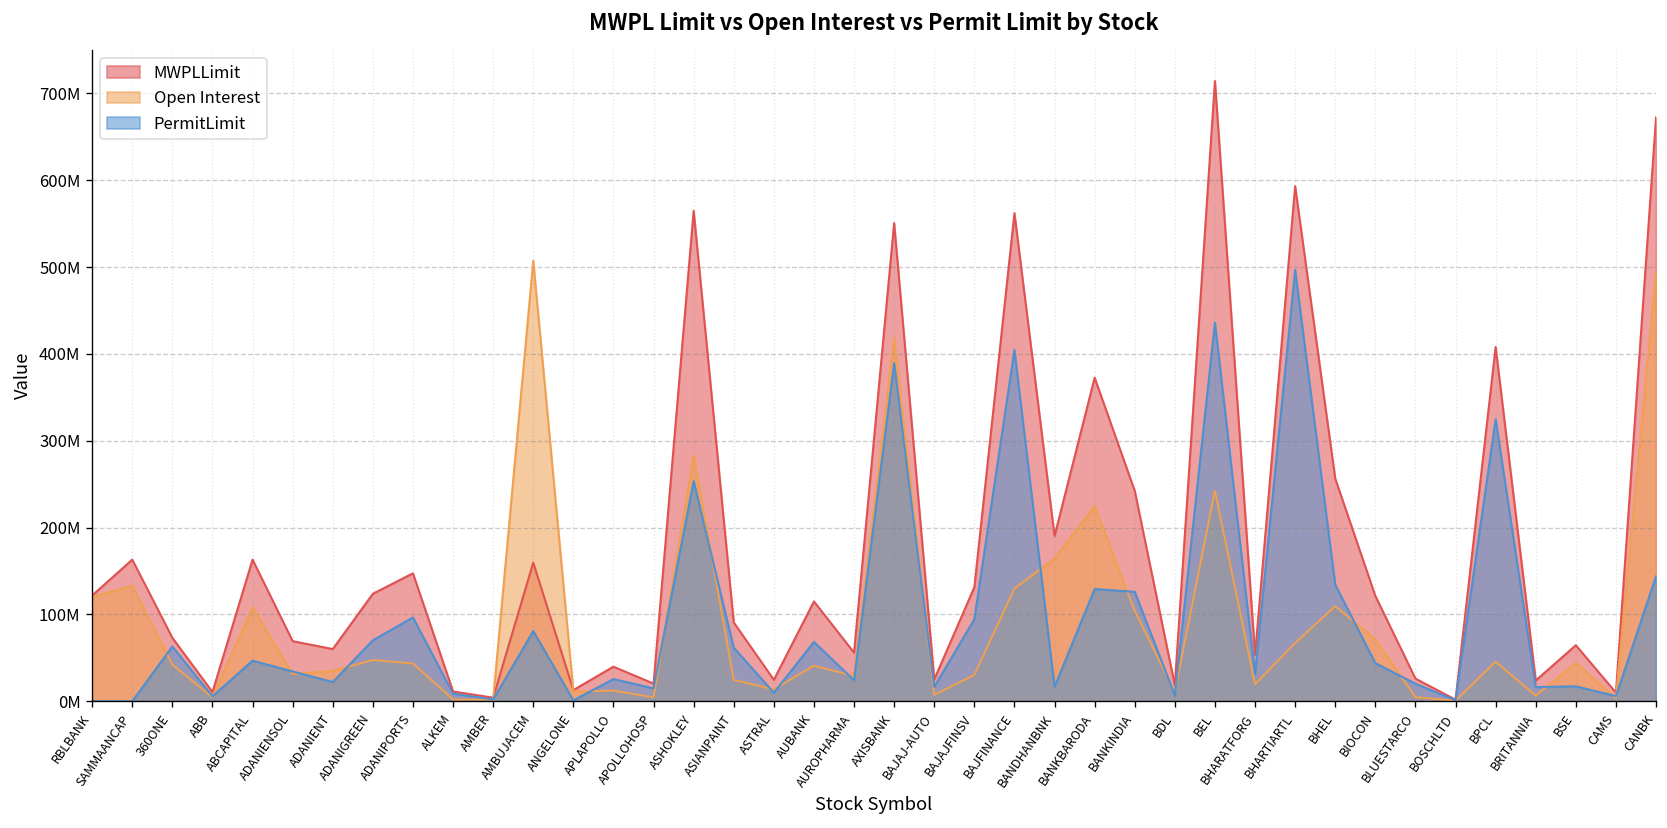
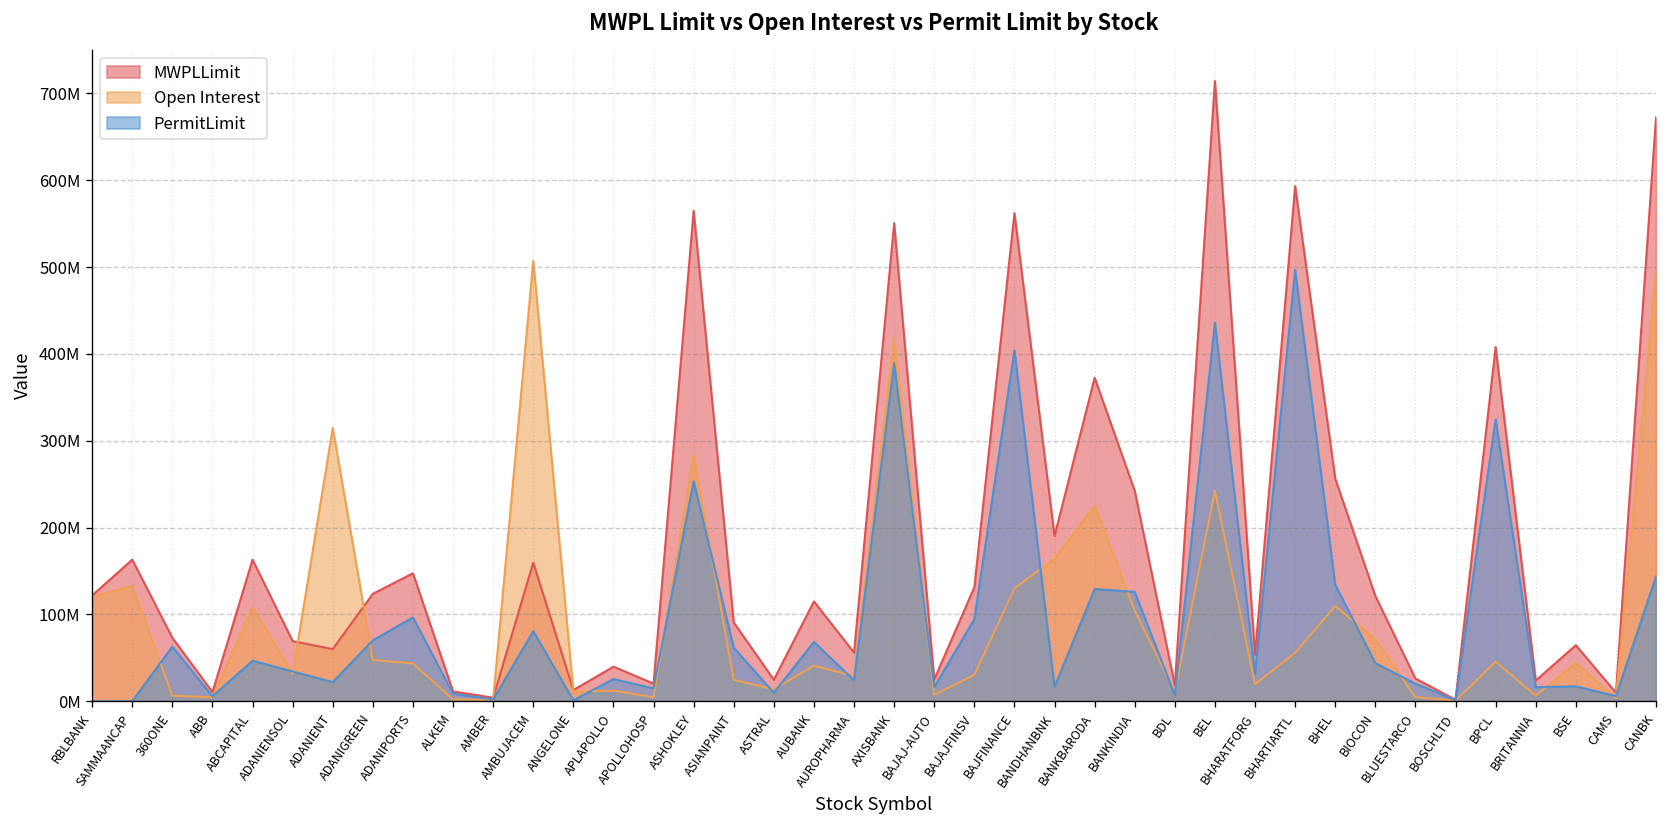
Open Interest, 360ONE: 40000000 -> 10000000
Open Interest, ADANIENT: 30000000 -> 310000000
Open Interest, BHARTIARTL: 70000000 -> 60000000
